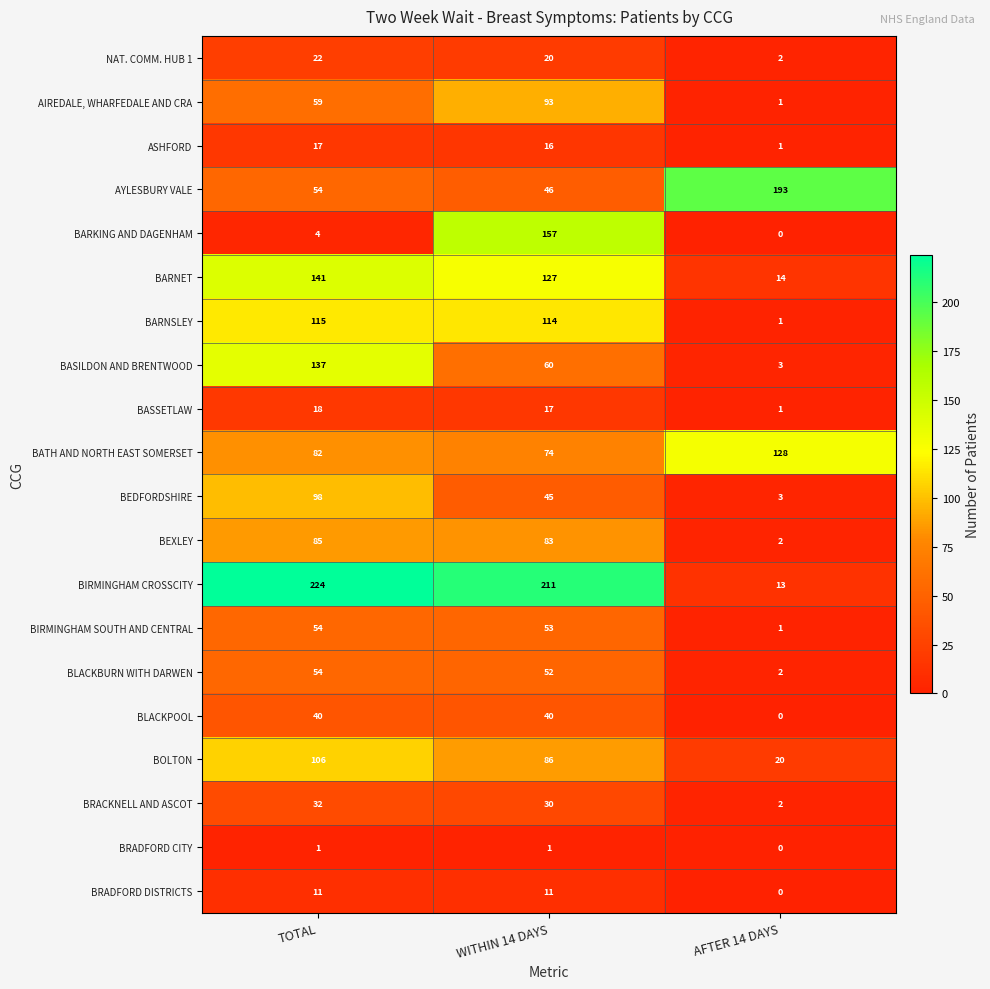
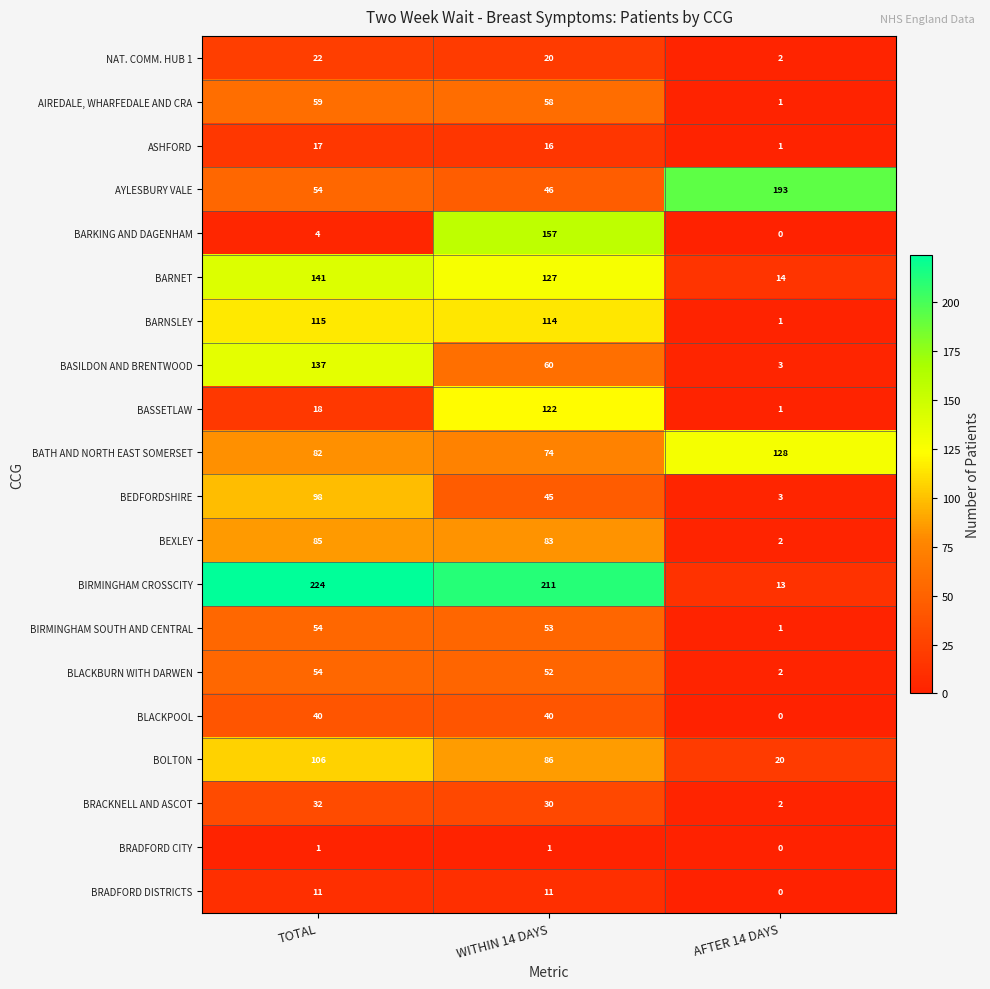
AIREDALE, WHARFEDALE AND CRA, WITHIN 14 DAYS: 93 -> 58
BASSETLAW, WITHIN 14 DAYS: 17 -> 122
